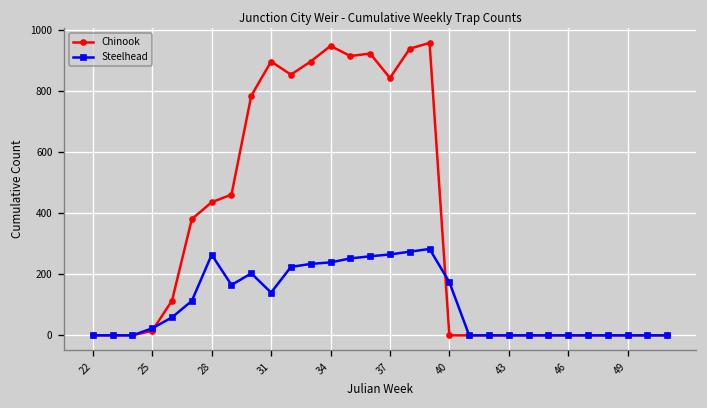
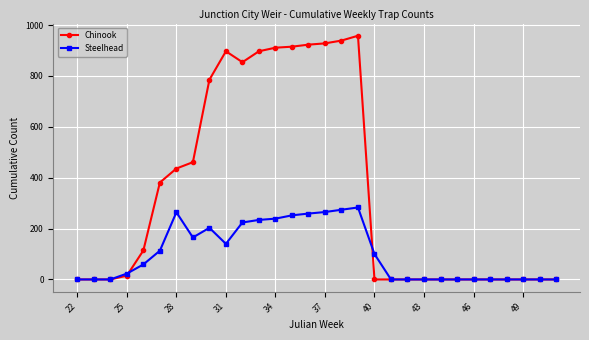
Chinook, 34: 950 -> 910
Chinook, 37: 840 -> 930
Steelhead, 40: 170 -> 100
